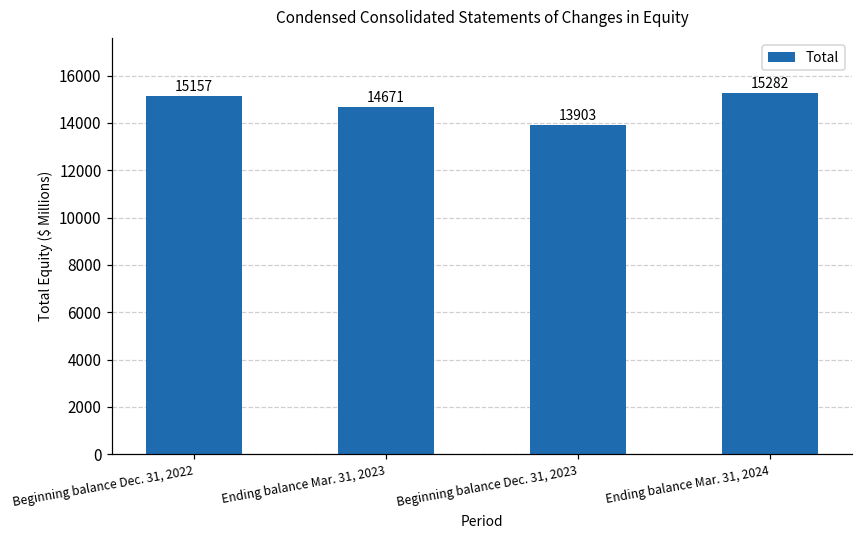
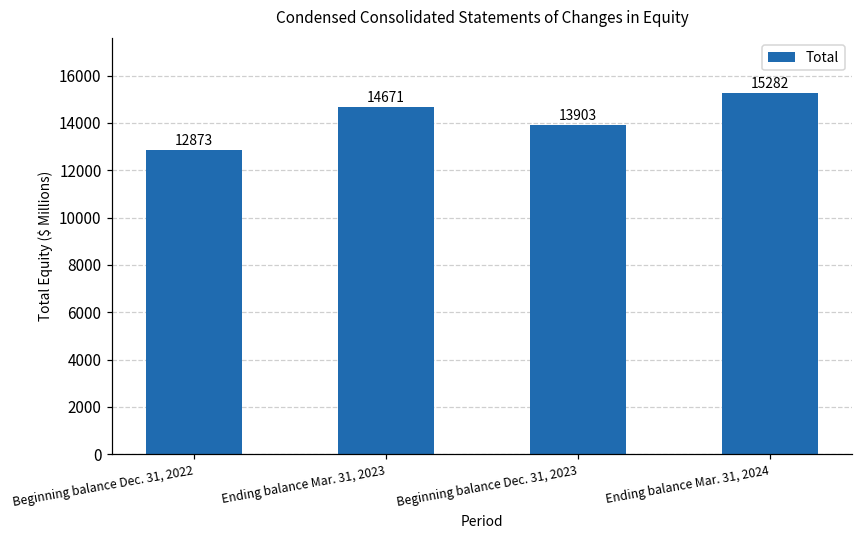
Beginning balance Dec. 31, 2022: 15157 -> 12873
